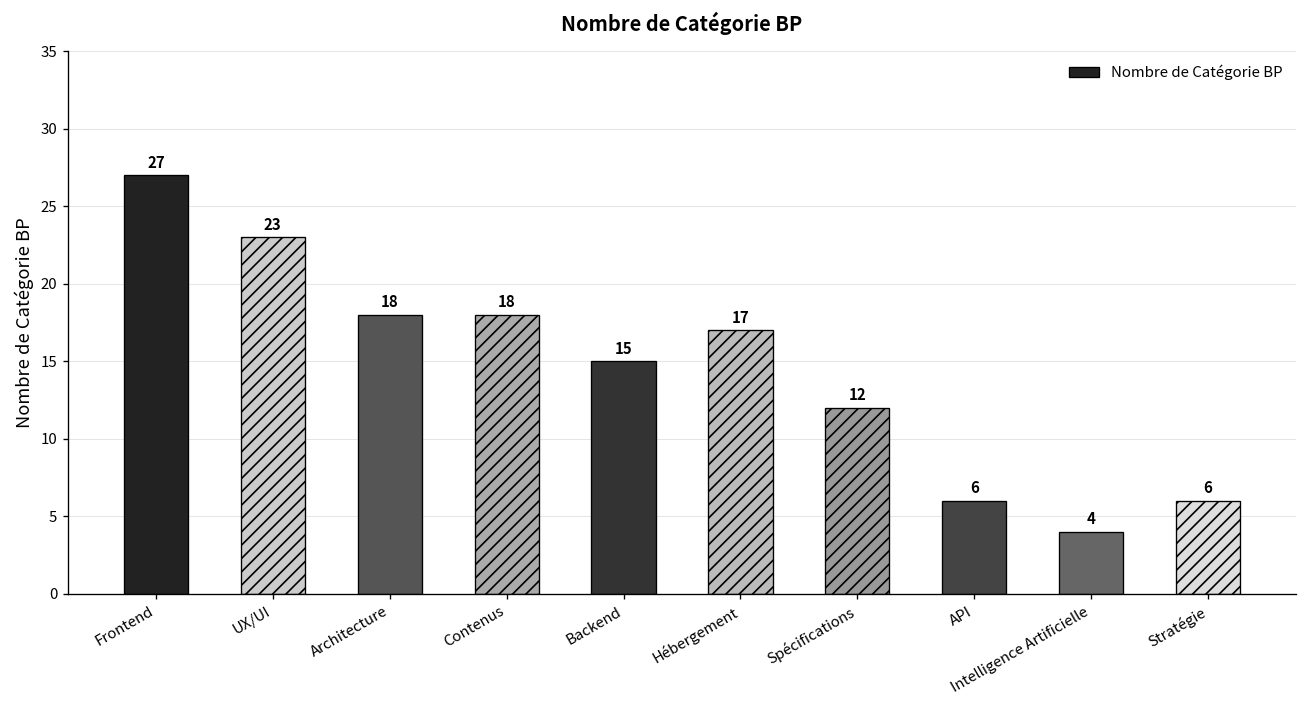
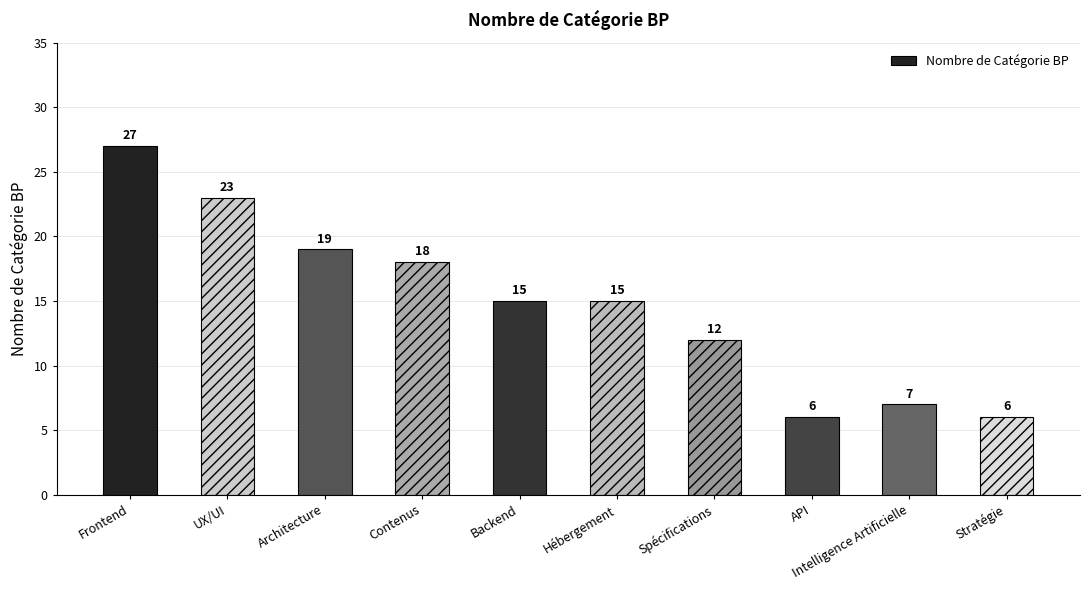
Architecture: 18 -> 19
Hébergement: 17 -> 15
Intelligence Artificielle: 4 -> 7
